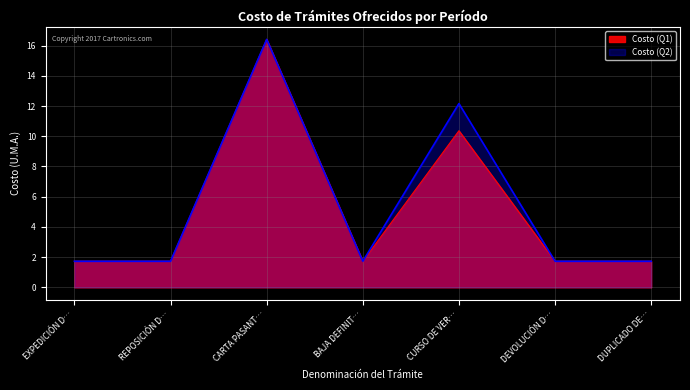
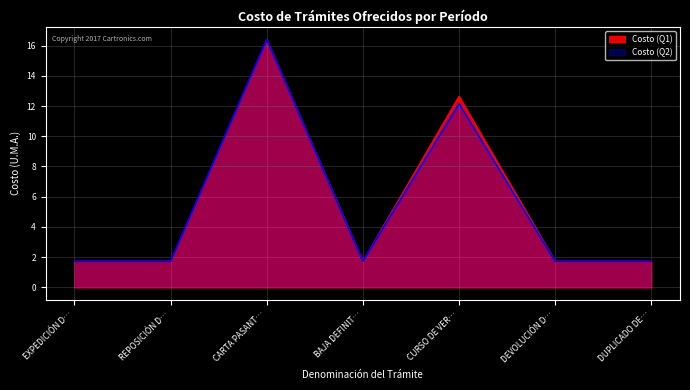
Costo (Q1), CURSO DE VER…: 10.4 -> 12.6
